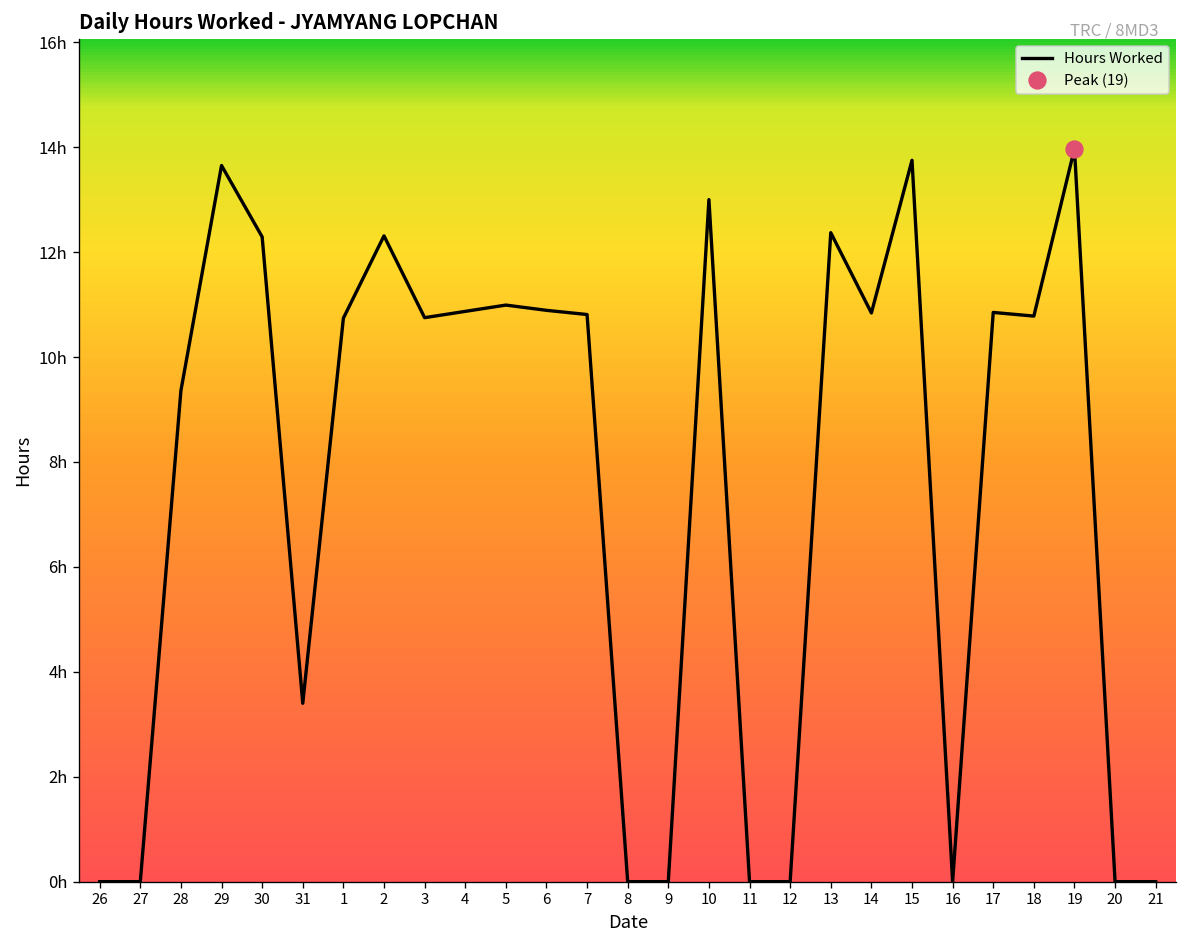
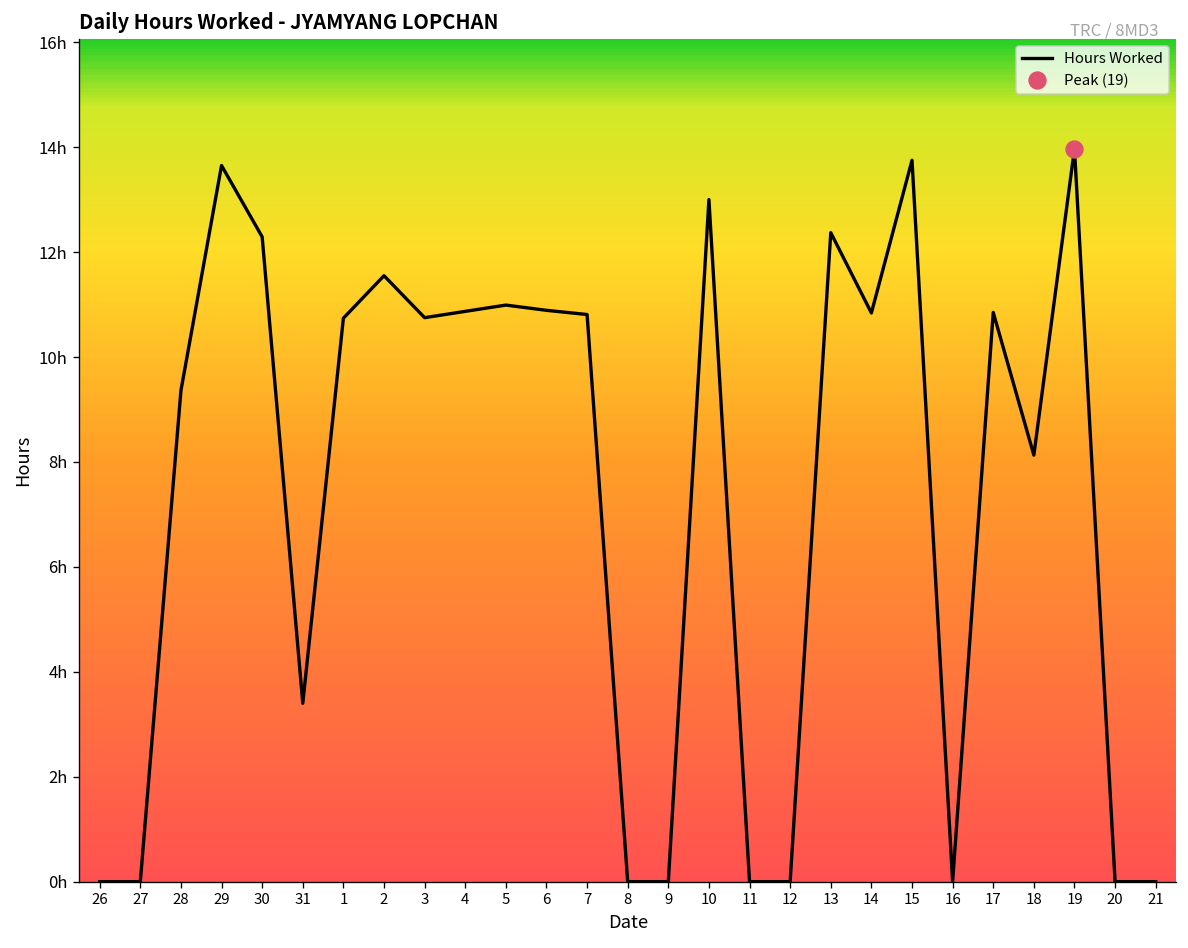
Hours Worked, 2: 12.3h -> 11.6h
Hours Worked, 18: 10.8h -> 8.1h
